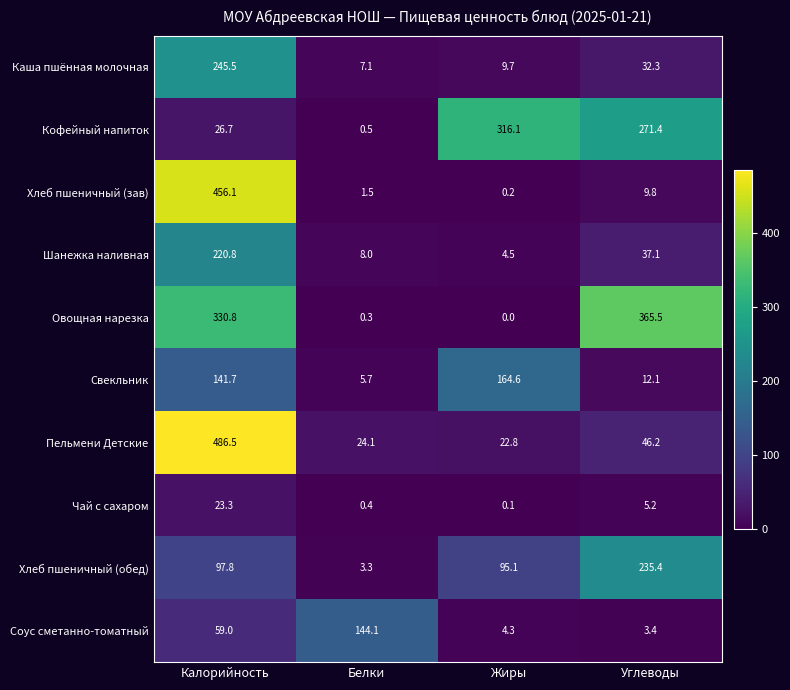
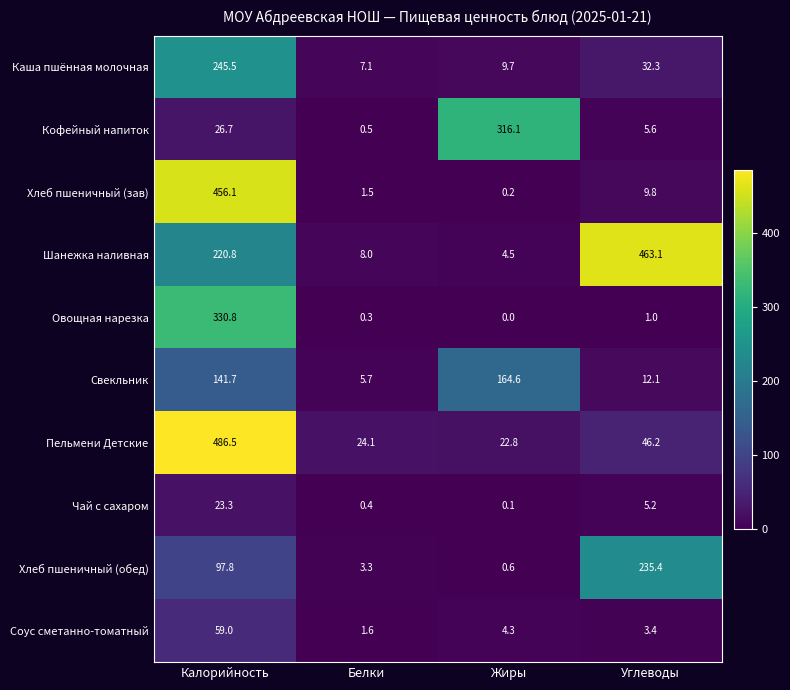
Кофейный напиток, Углеводы: 271.4 -> 5.6
Шанежка наливная, Углеводы: 37.1 -> 463.1
Овощная нарезка, Углеводы: 365.5 -> 1.0
Хлеб пшеничный (обед), Жиры: 95.1 -> 0.6
Соус сметанно-томатный, Белки: 144.1 -> 1.6
